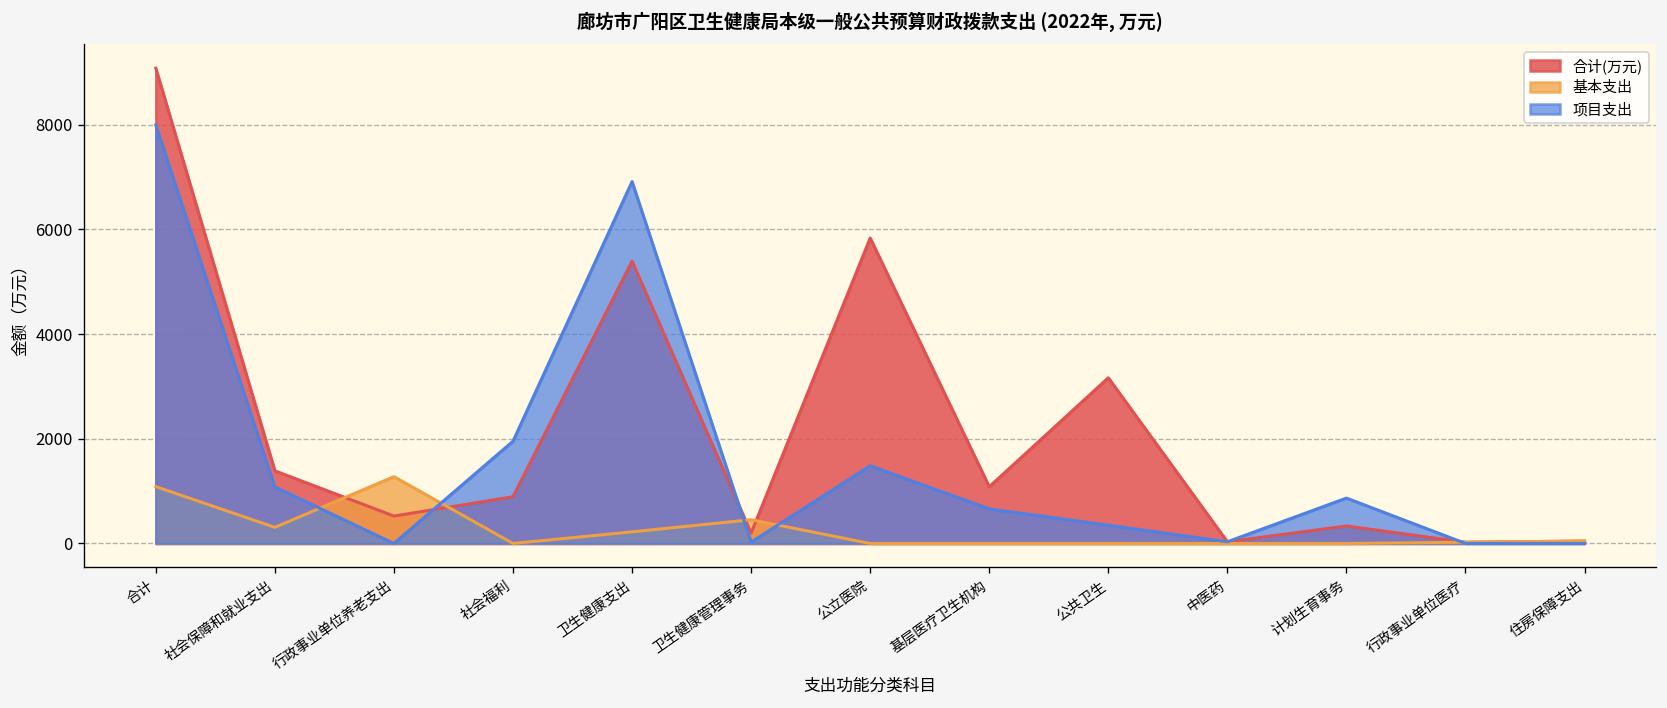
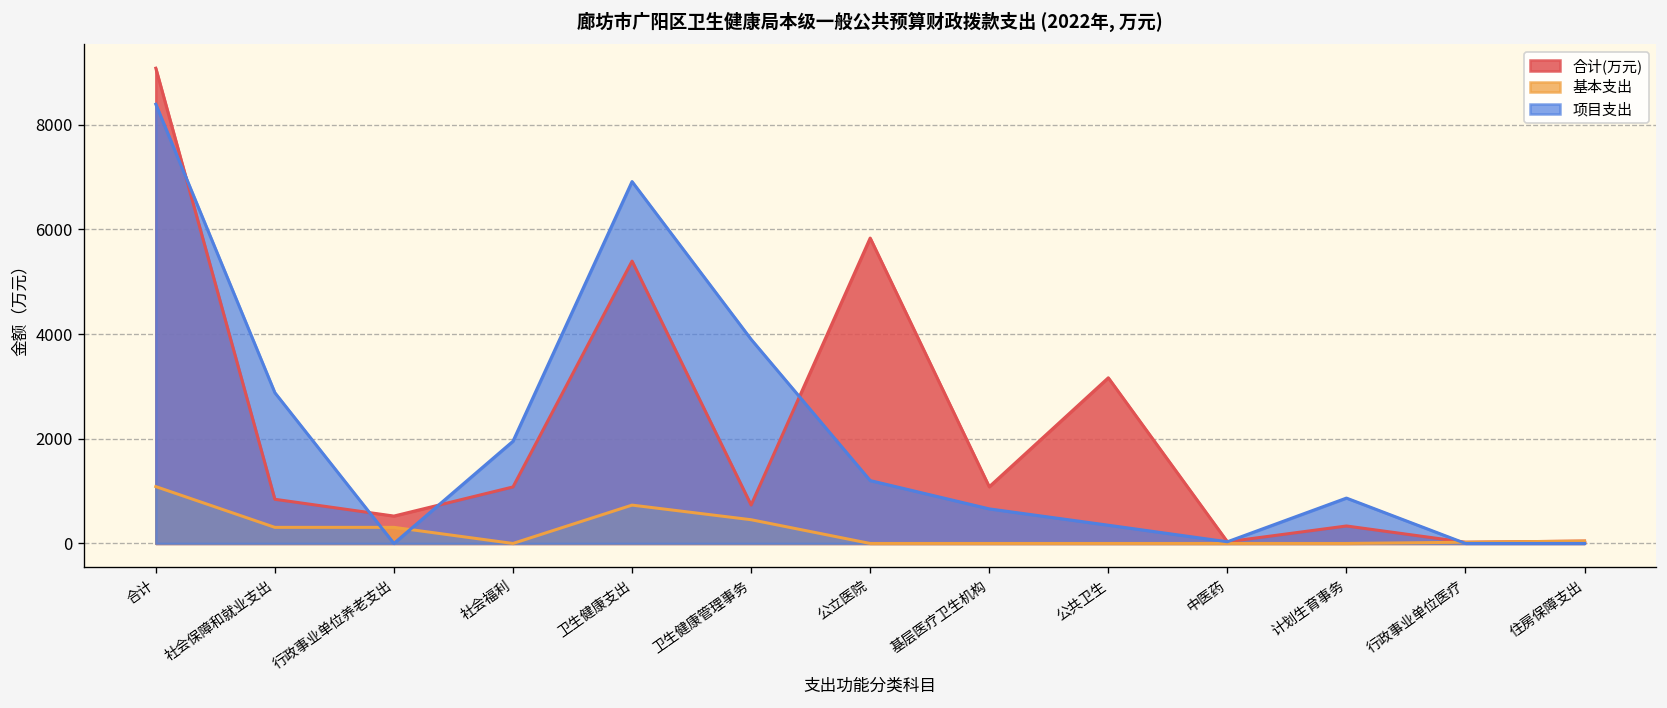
项目支出, 合计: 8000 -> 8400
合计(万元), 社会保障和就业支出: 1400 -> 800
项目支出, 社会保障和就业支出: 1100 -> 2900
基本支出, 行政事业单位养老支出: 1300 -> 300
合计(万元), 社会福利: 900 -> 1100
基本支出, 卫生健康支出: 200 -> 700
合计(万元), 卫生健康管理事务: 200 -> 700
项目支出, 卫生健康管理事务: 0 -> 3900
项目支出, 公立医院: 1500 -> 1200
